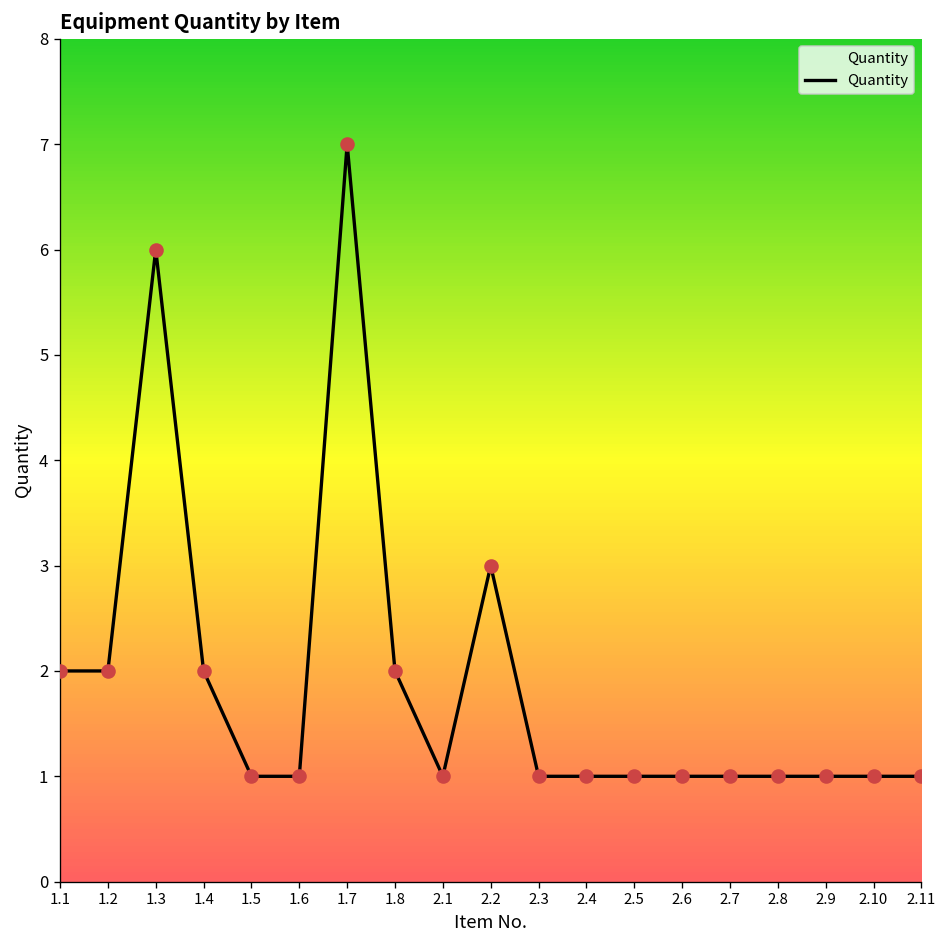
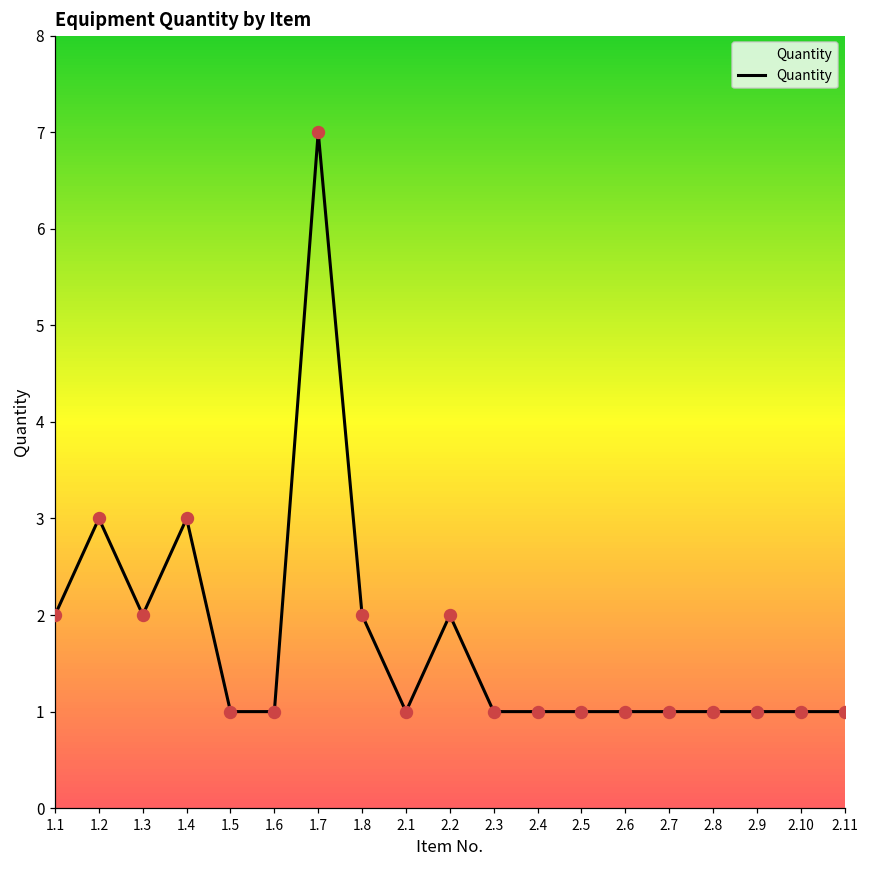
1.2: 2 -> 3
1.3: 6 -> 2
1.4: 2 -> 3
2.2: 3 -> 2
